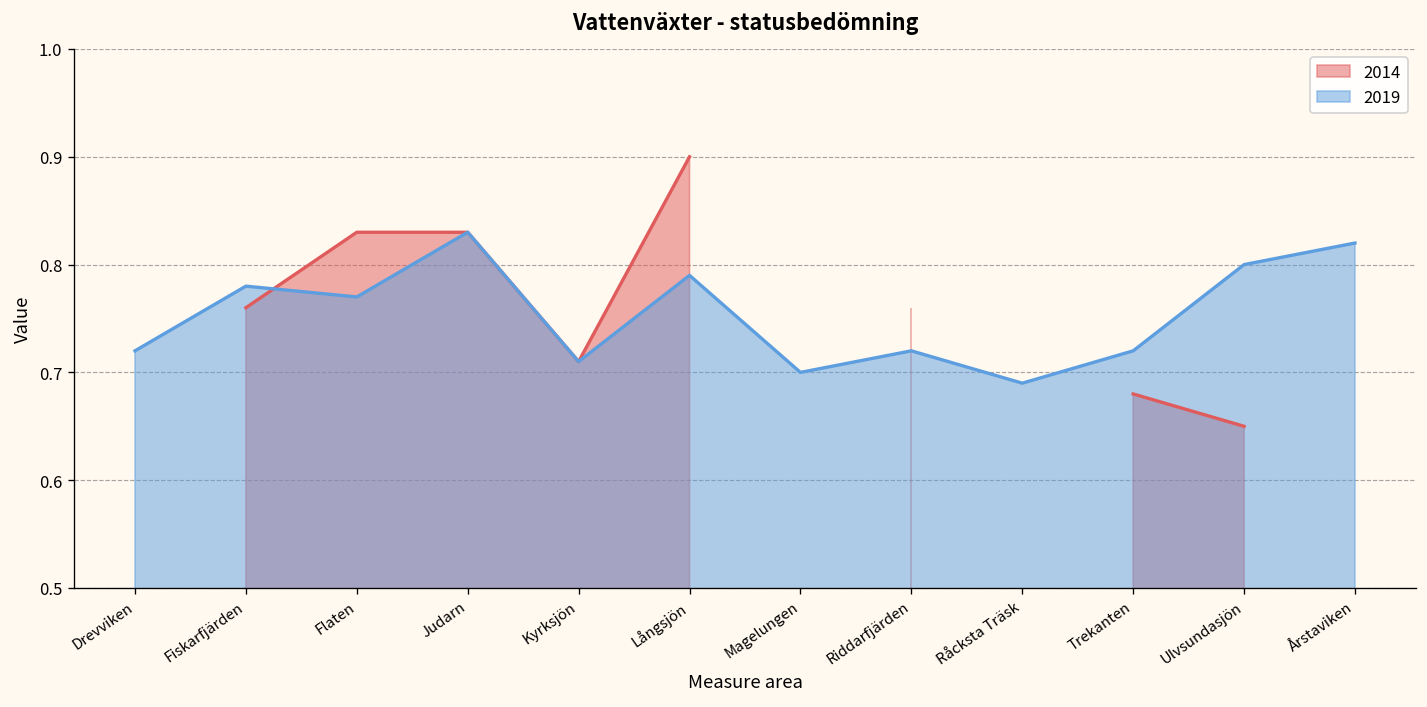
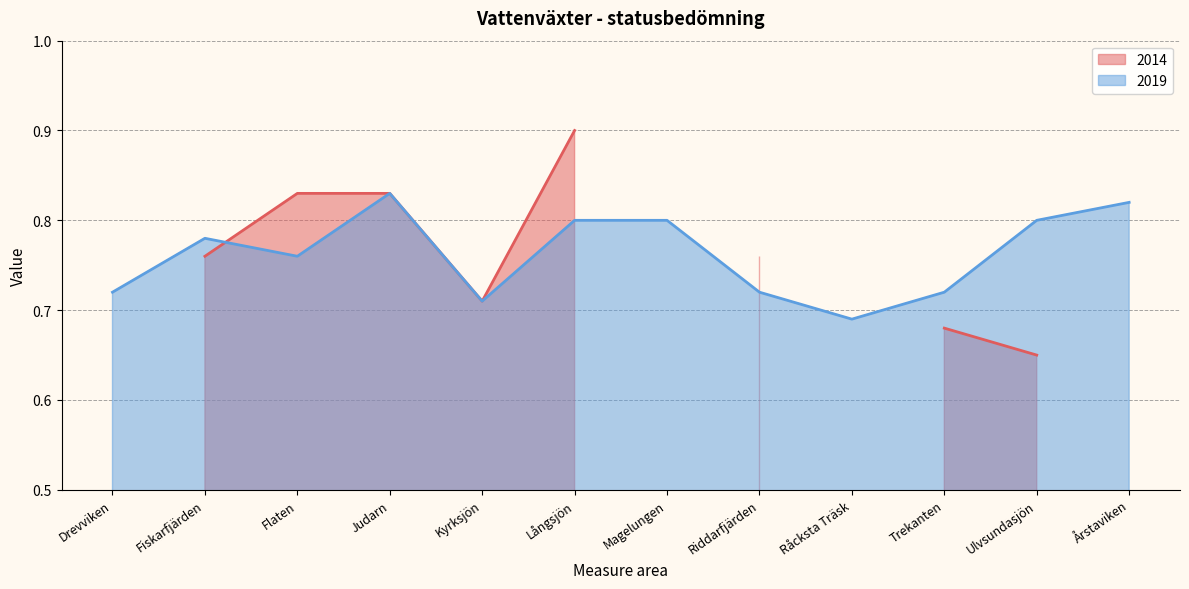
2019, Flaten: 0.77 -> 0.76
2019, Långsjön: 0.79 -> 0.80
2019, Magelungen: 0.7 -> 0.8
